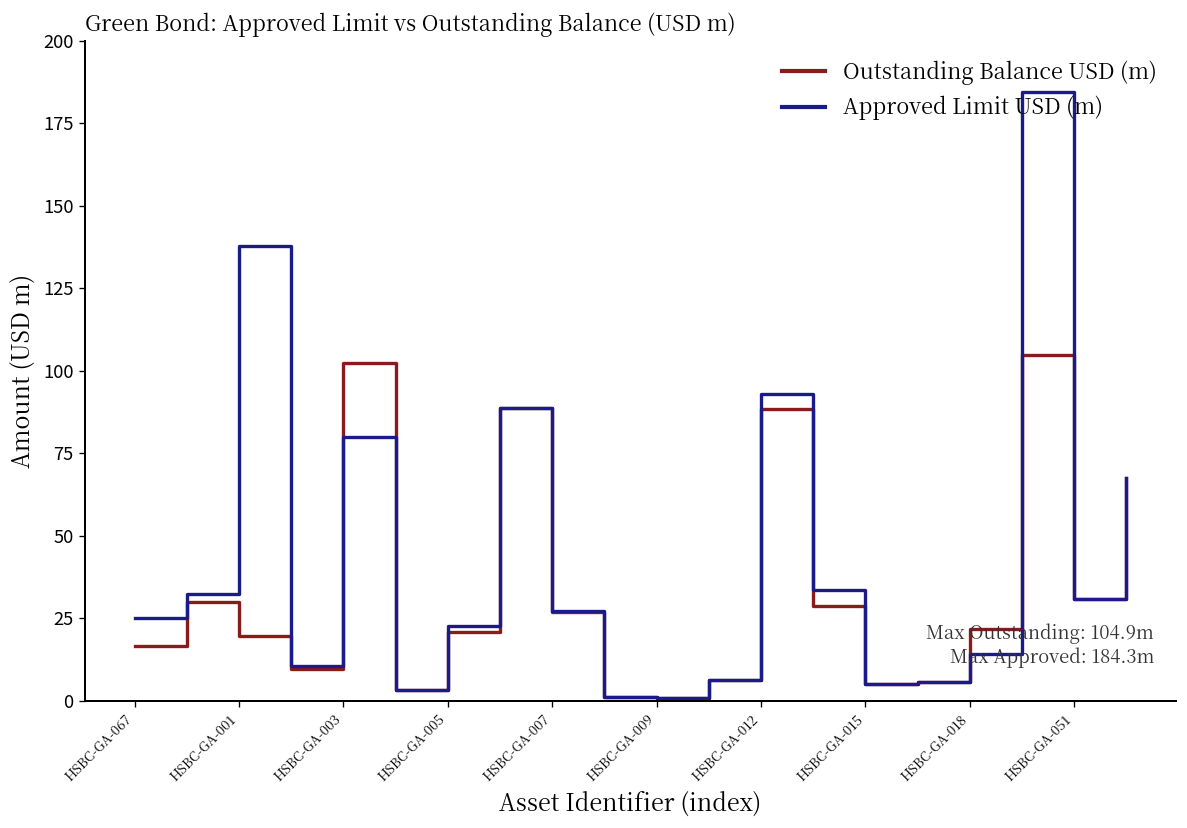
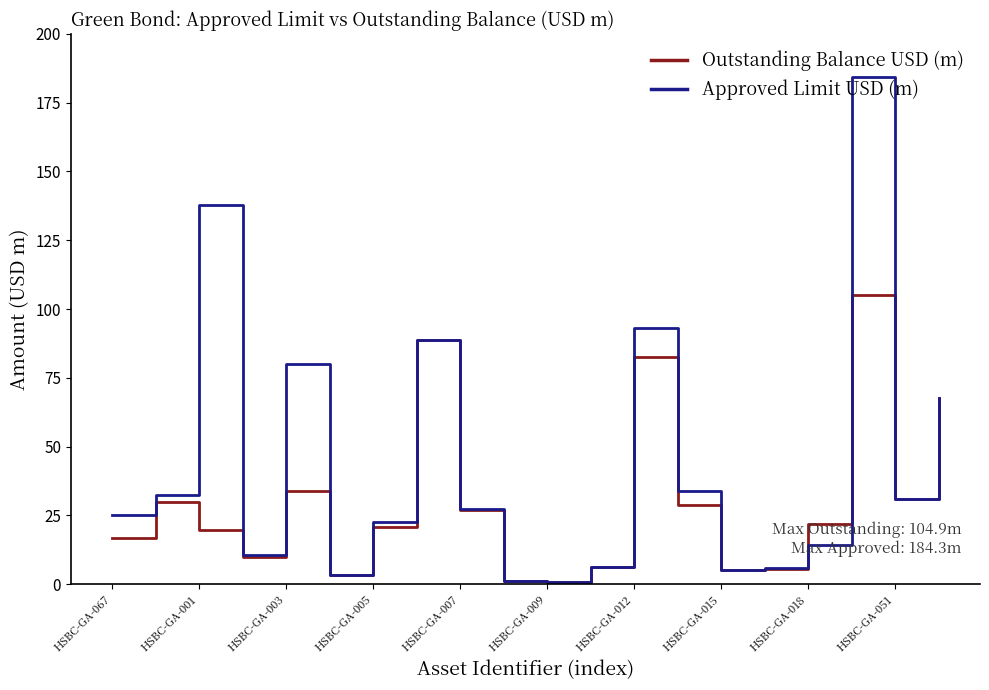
Outstanding Balance USD (m), HSBC-GA-003: 102 -> 34
Outstanding Balance USD (m), HSBC-GA-012: 89 -> 82
